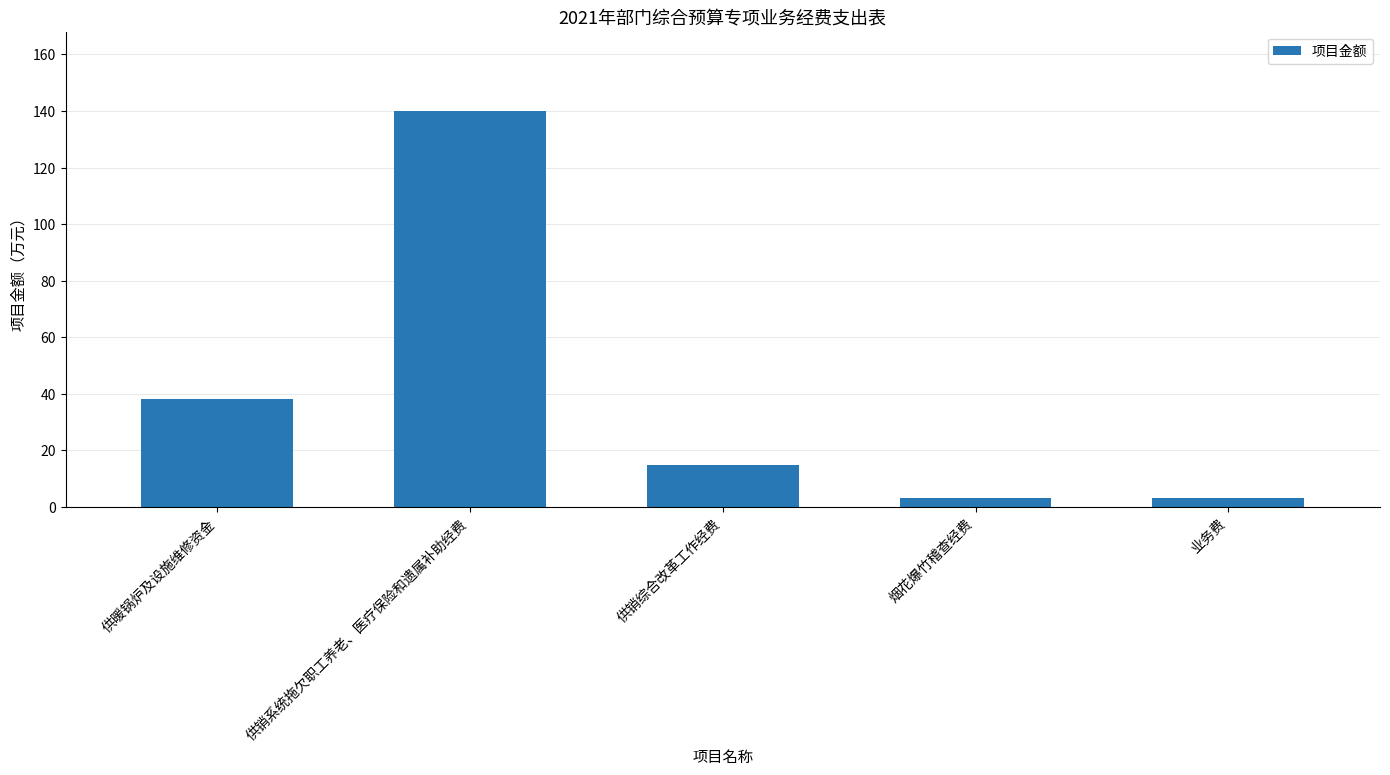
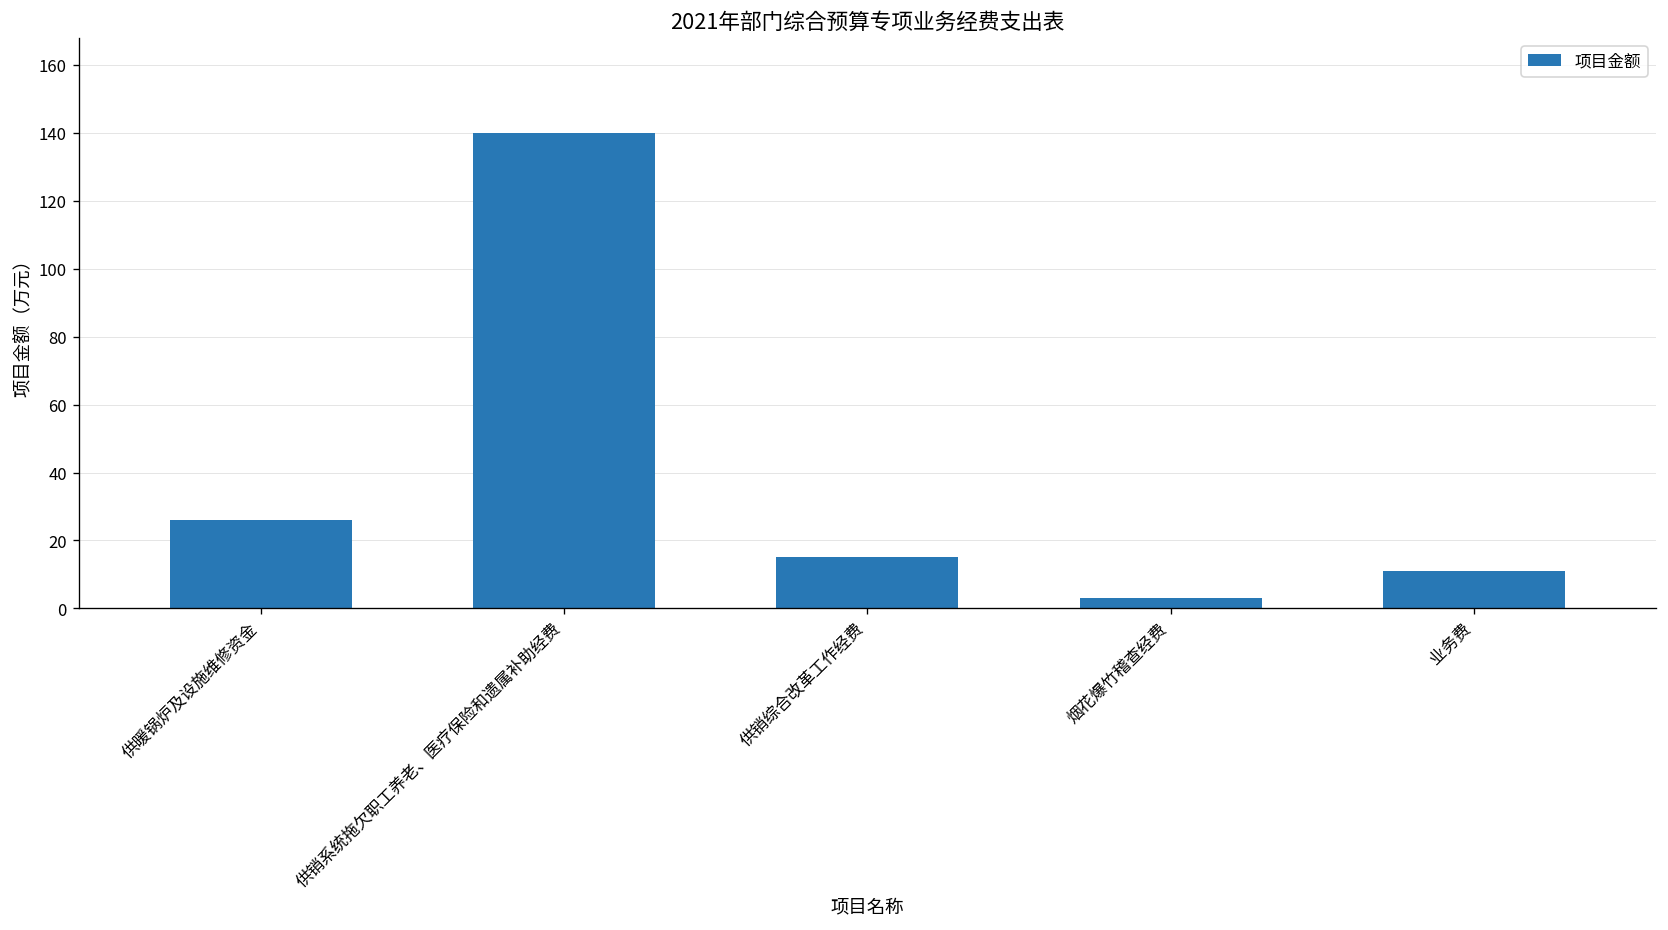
供暖锅炉及设施维修资金: 38 -> 26
业务费: 3 -> 11
